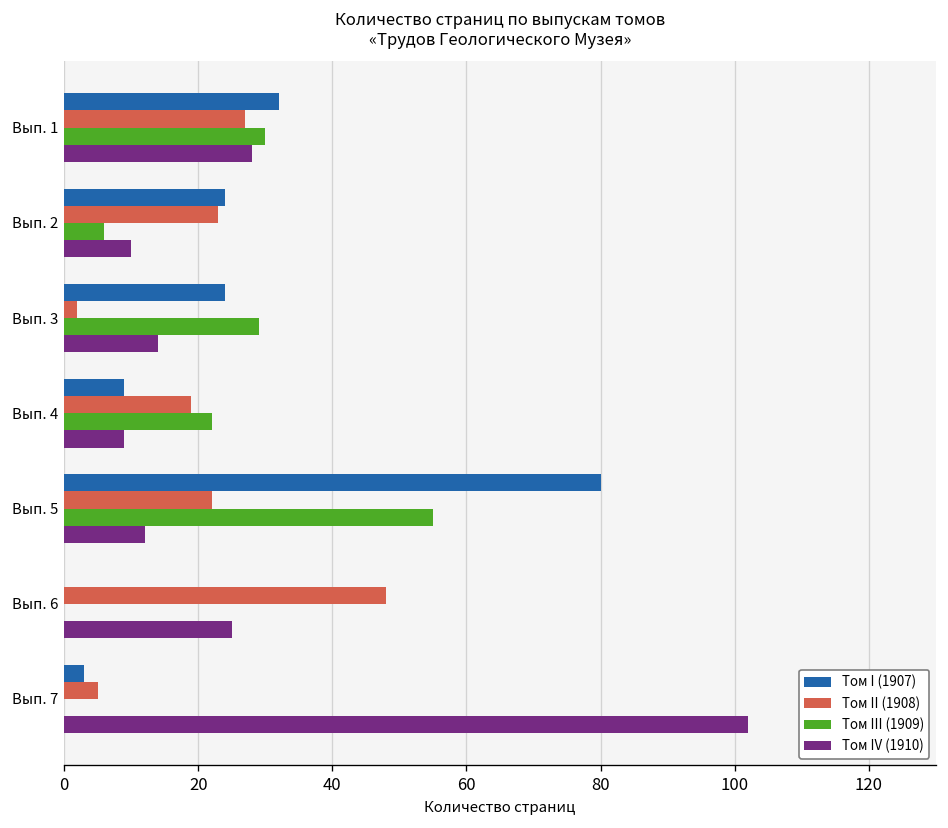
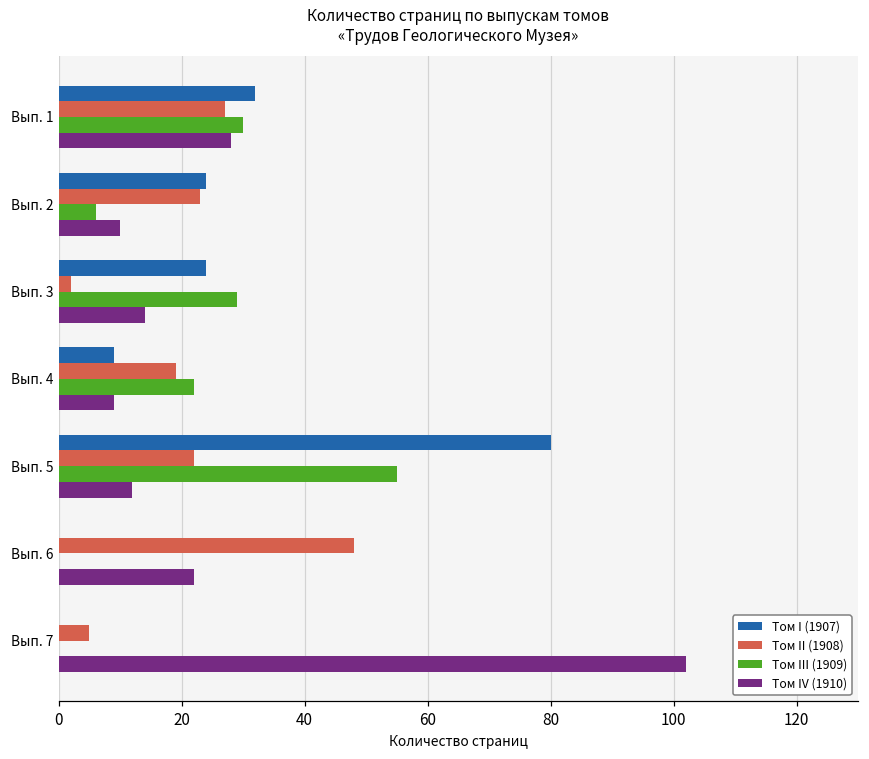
Том IV (1910), Вып. 6: 25 -> 22
Том I (1907), Вып. 7: 3 -> 0
